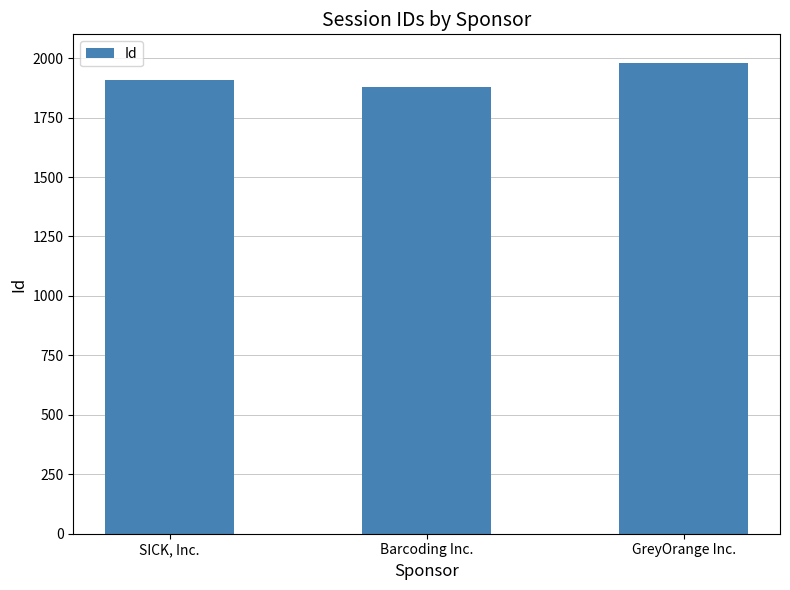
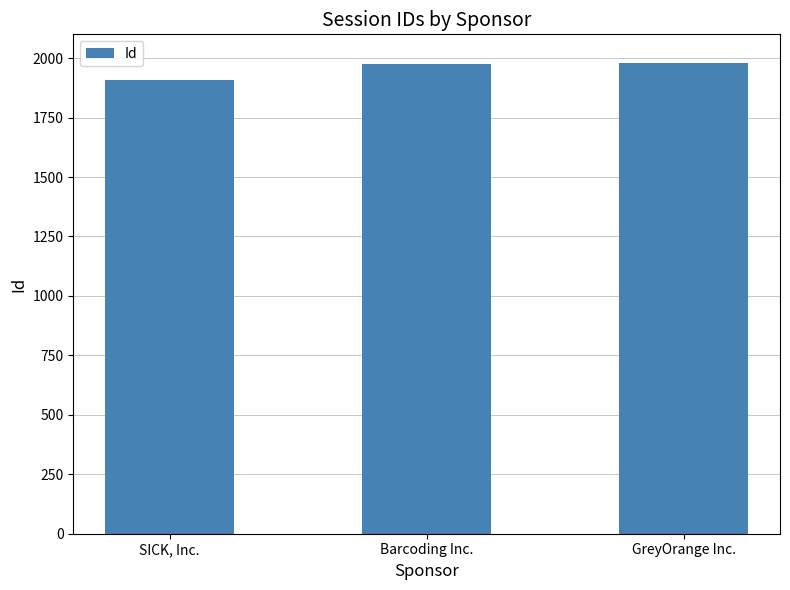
Barcoding Inc.: 1880 -> 1980
